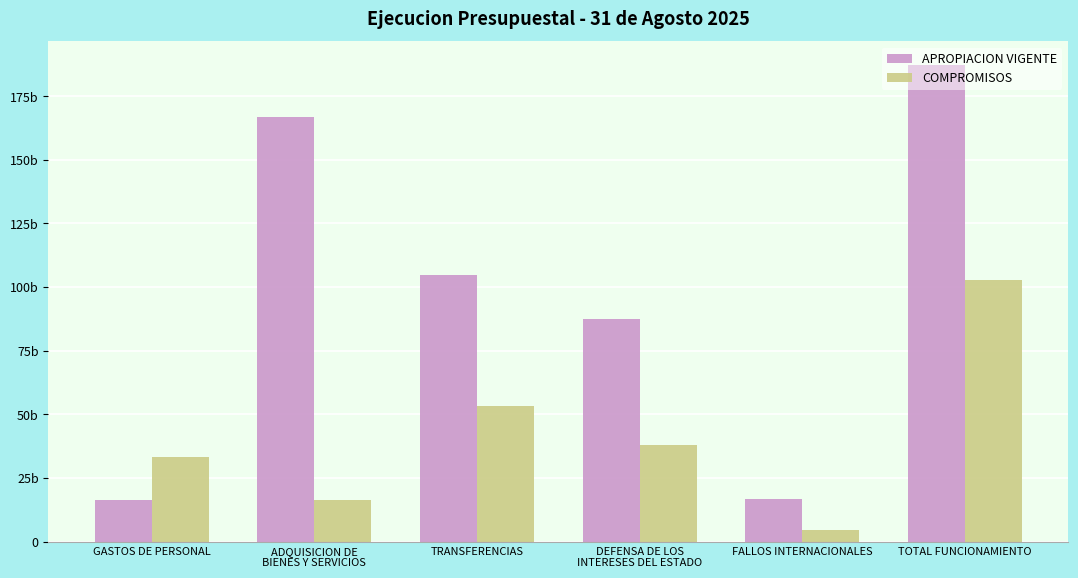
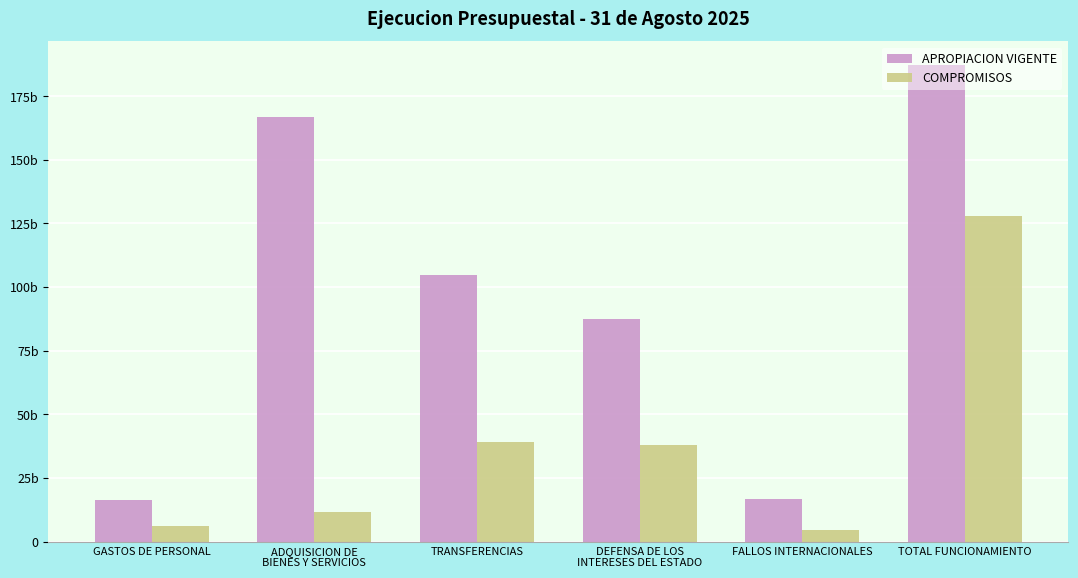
COMPROMISOS, GASTOS DE PERSONAL: 33b -> 6b
COMPROMISOS, ADQUISICION DE BIENES Y SERVICIOS: 16b -> 12b
COMPROMISOS, TRANSFERENCIAS: 53b -> 39b
COMPROMISOS, TOTAL FUNCIONAMIENTO: 103b -> 128b
